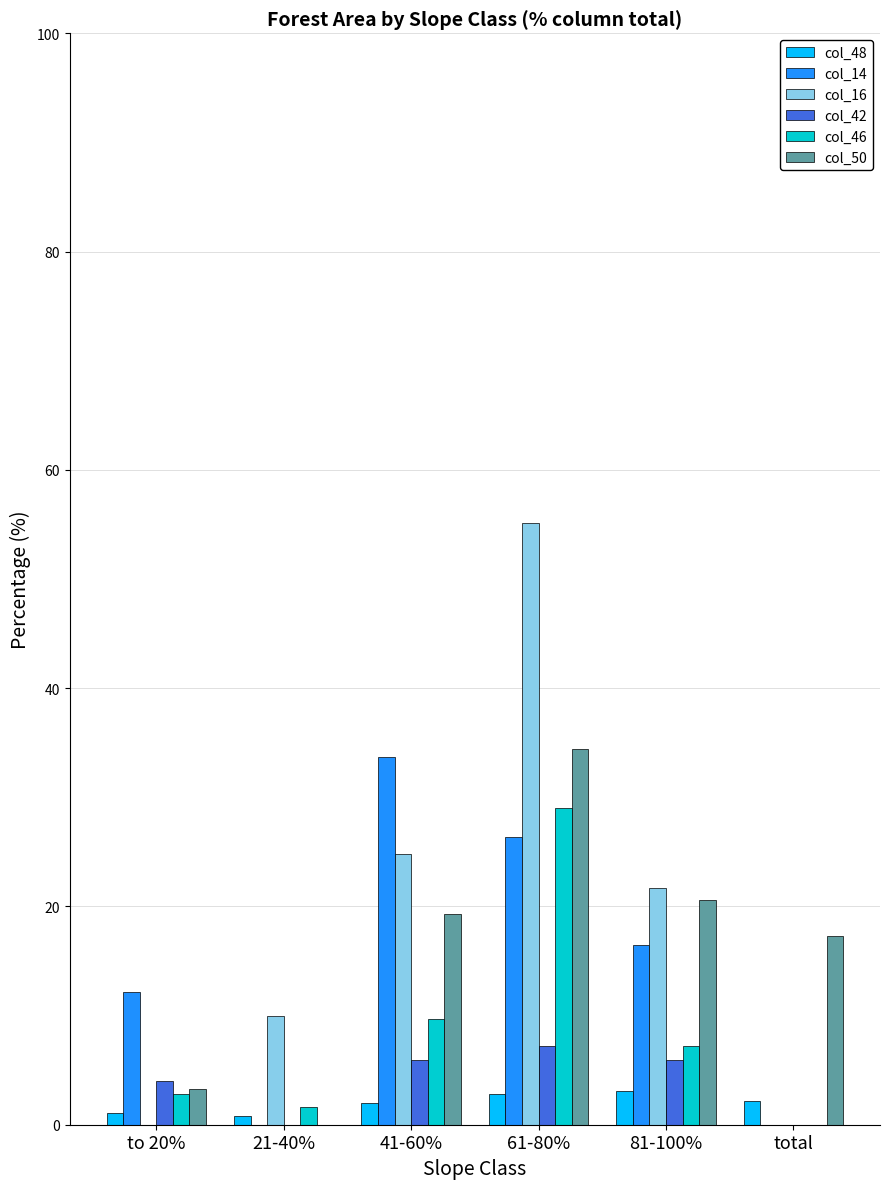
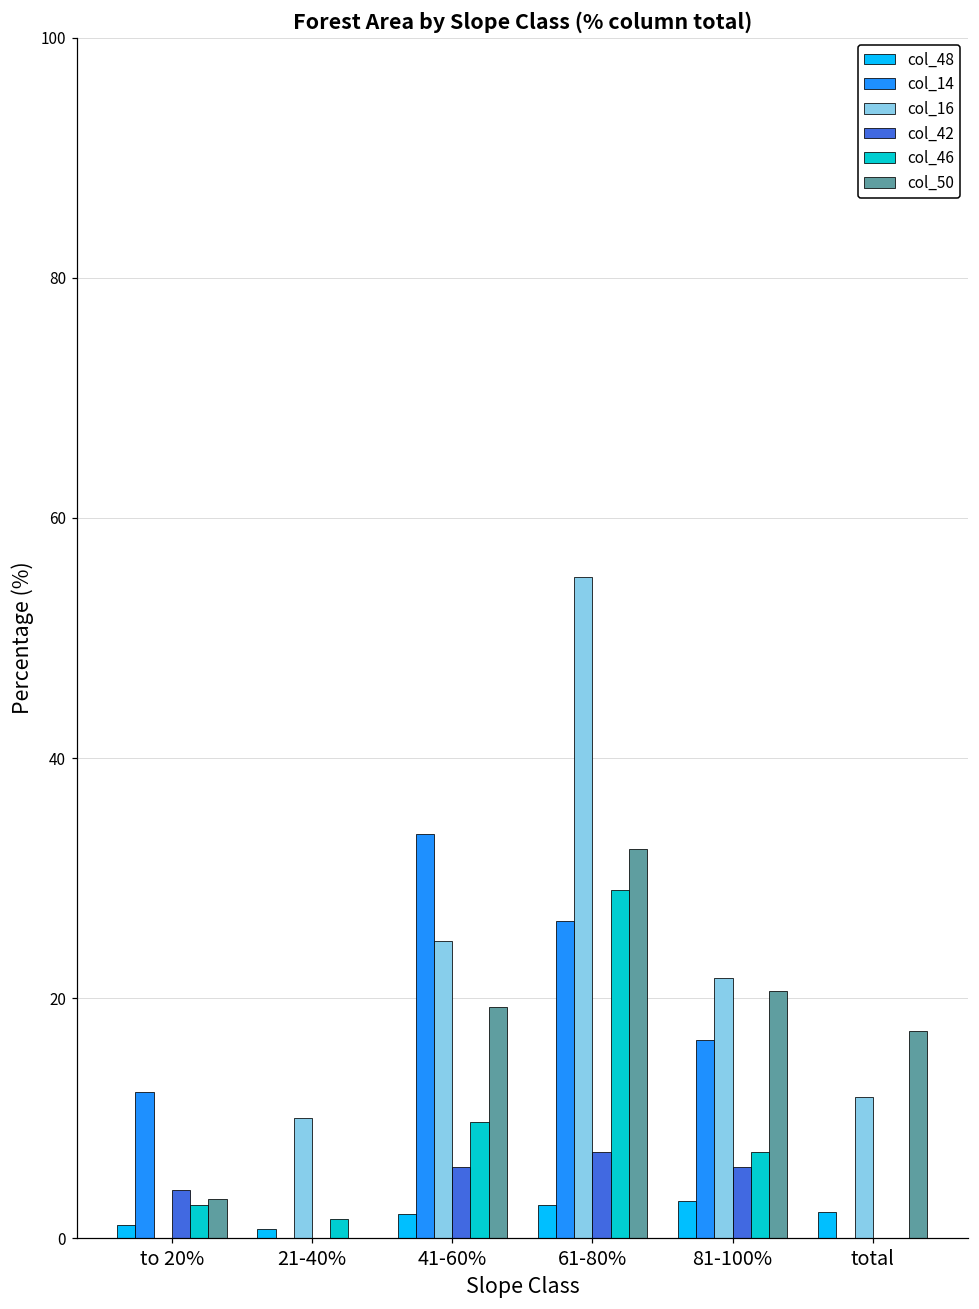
col_50, 61-80%: 34.4 -> 32.4
col_16, total: 0.0 -> 11.8
